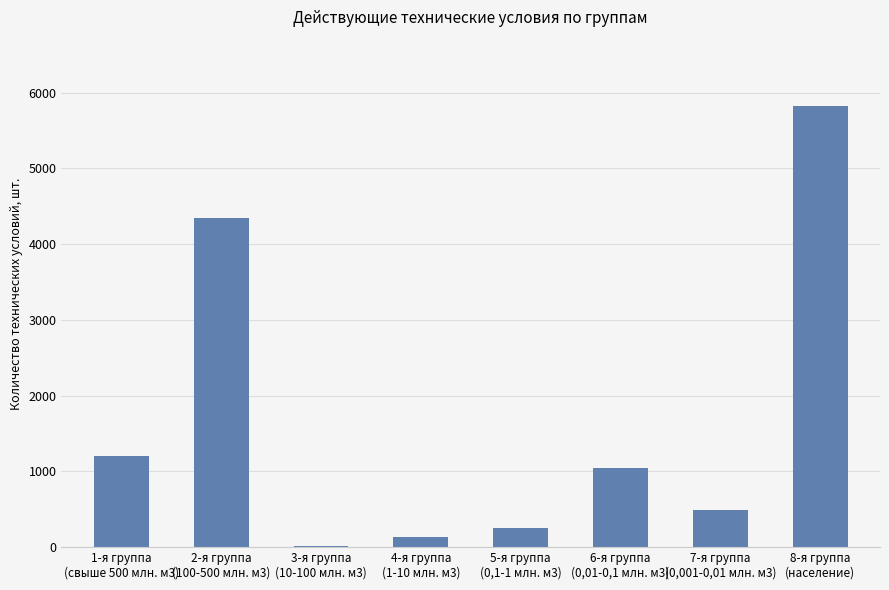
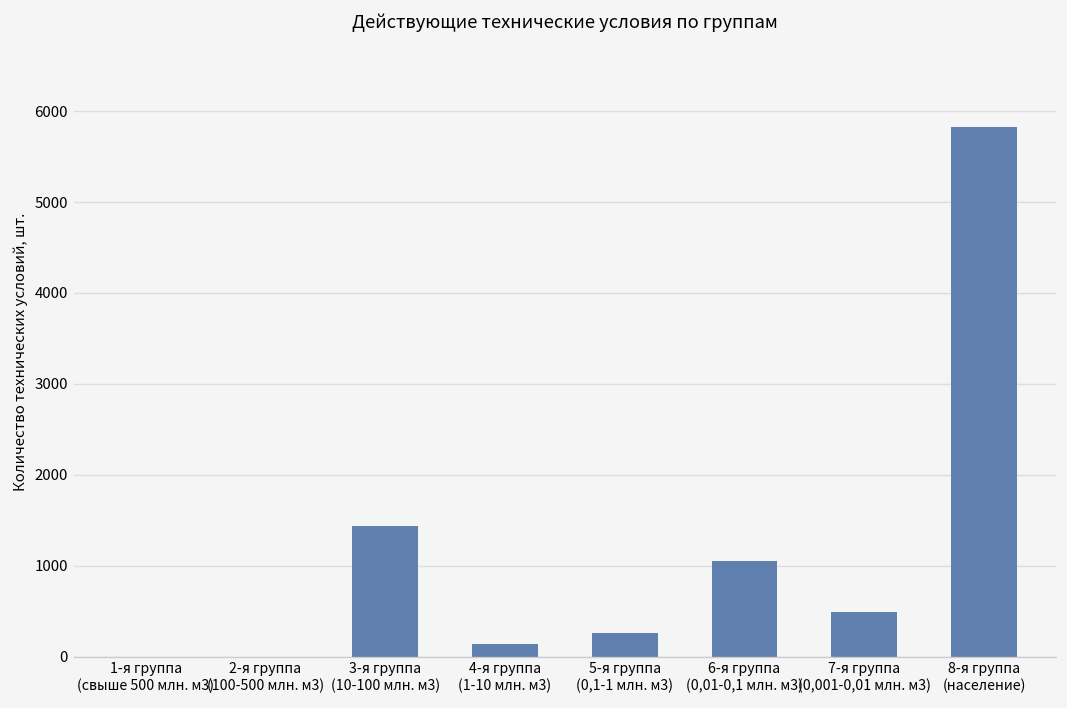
1-я группа (свыше 500 млн. м3): 1200 -> 0
2-я группа (100-500 млн. м3): 4400 -> 0
3-я группа (10-100 млн. м3): 0 -> 1400
